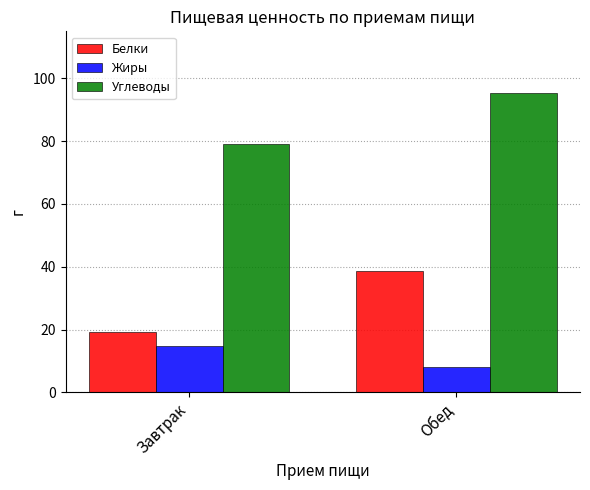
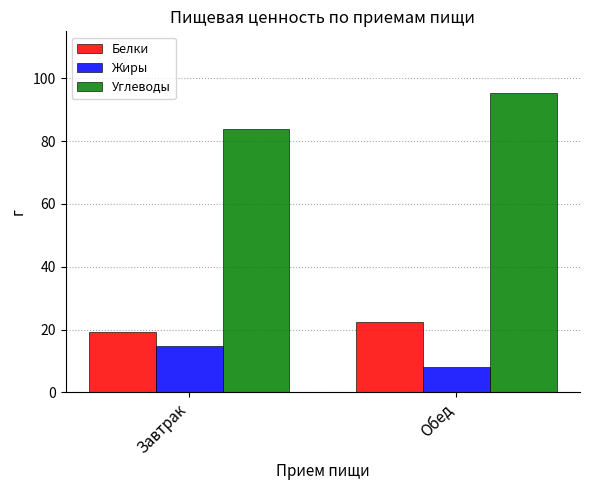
Углеводы, Завтрак: 79 -> 84
Белки, Обед: 39 -> 22
